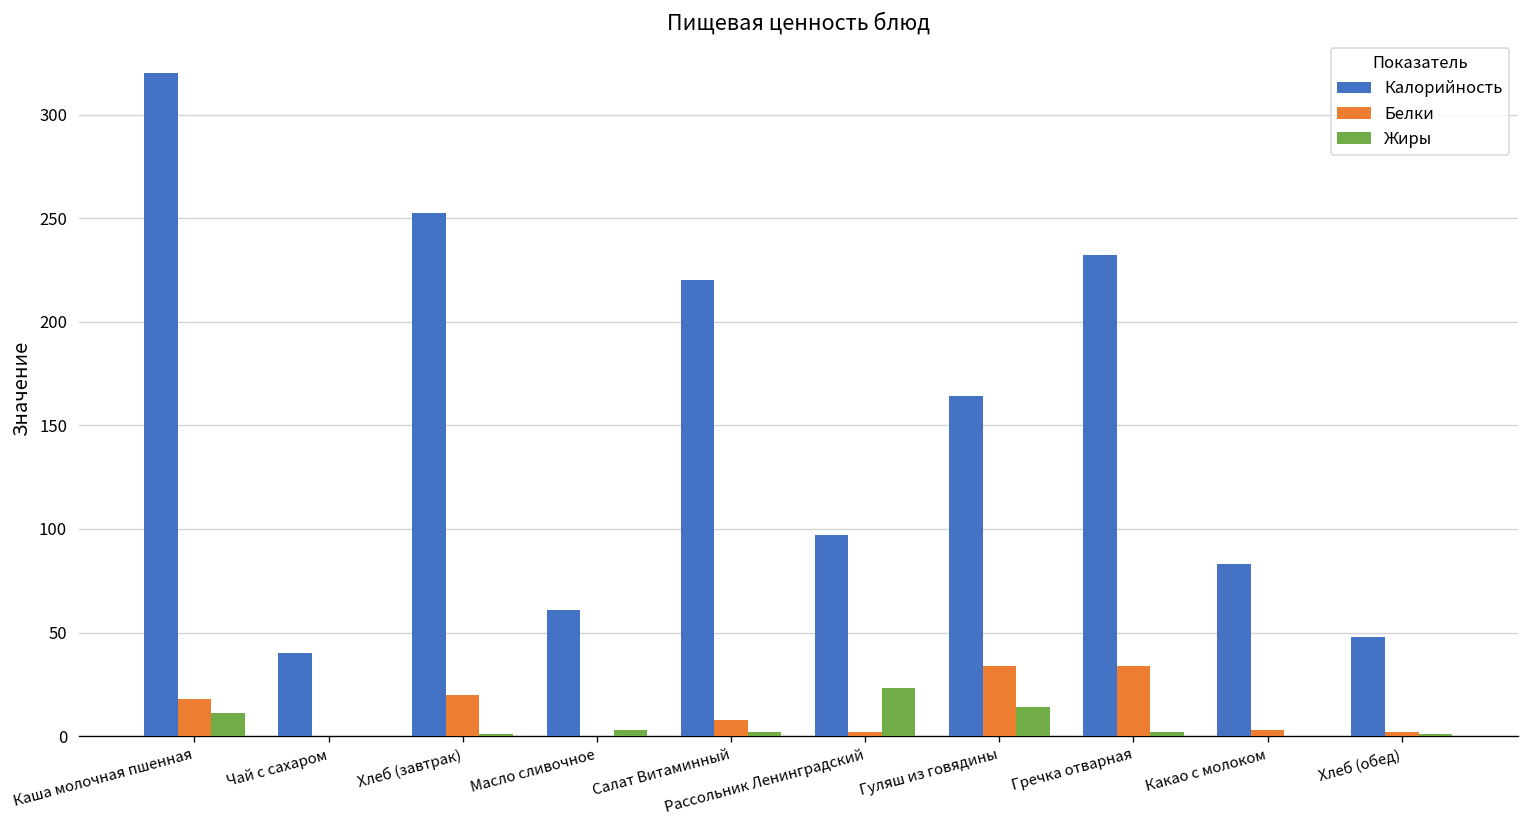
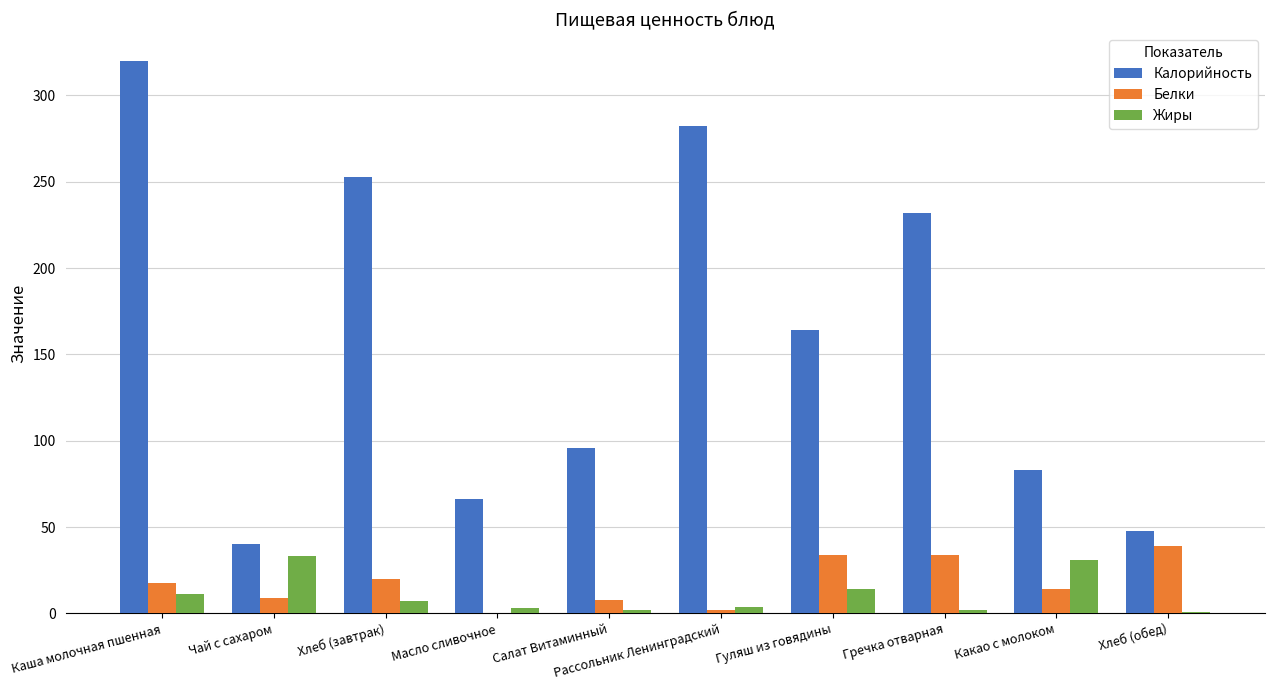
Белки, Чай с сахаром: 0 -> 9
Жиры, Чай с сахаром: 0 -> 33
Жиры, Хлеб (завтрак): 1 -> 7
Калорийность, Масло сливочное: 61 -> 66
Калорийность, Салат Витаминный: 220 -> 96
Калорийность, Рассольник Ленинградский: 97 -> 282
Жиры, Рассольник Ленинградский: 23 -> 4
Белки, Какао с молоком: 3 -> 14
Жиры, Какао с молоком: 0 -> 31
Белки, Хлеб (обед): 2 -> 39
